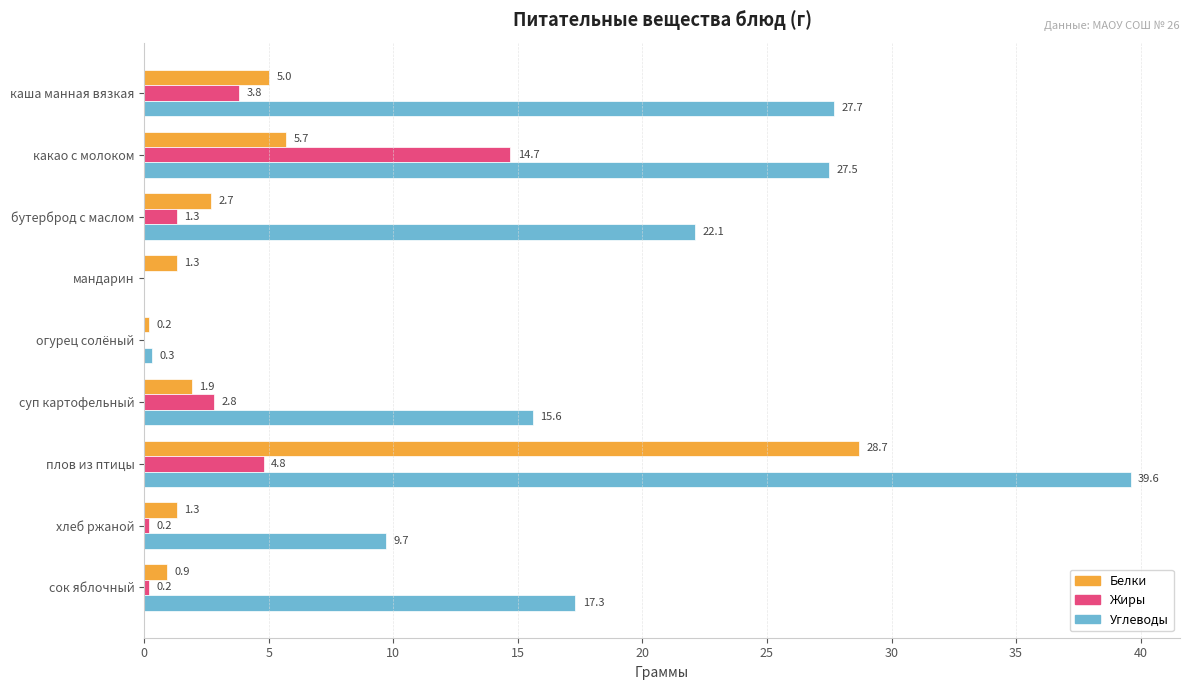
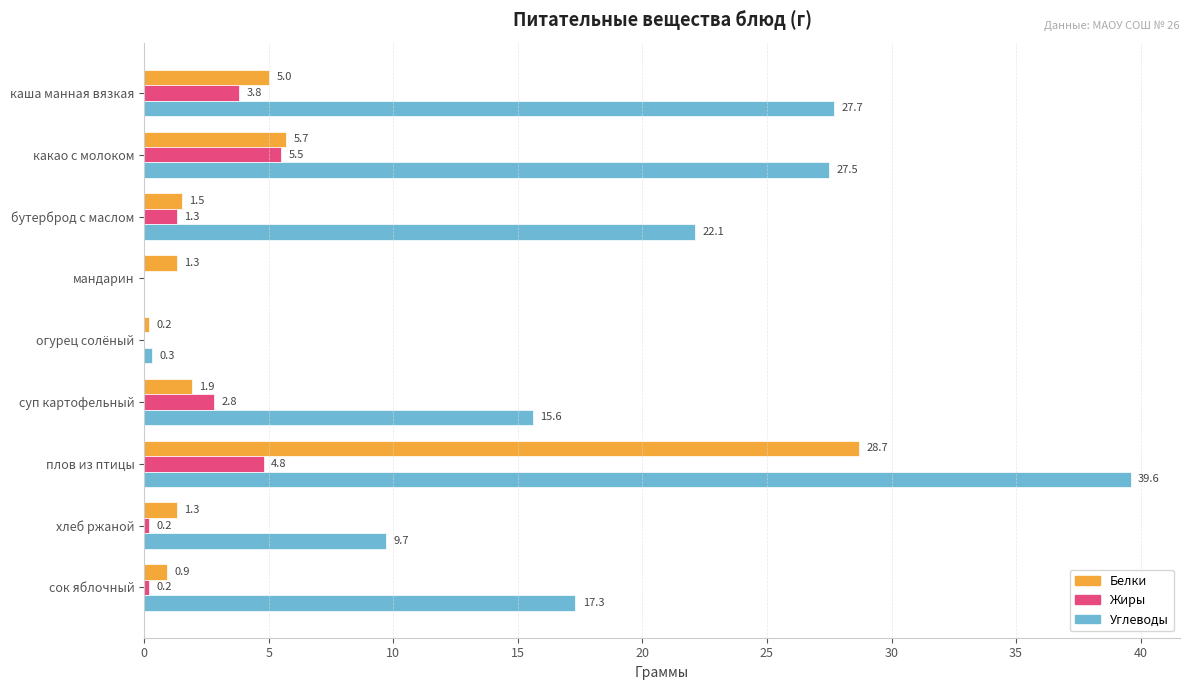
Жиры, какао с молоком: 14.7 -> 5.5
Белки, бутерброд с маслом: 2.7 -> 1.5
